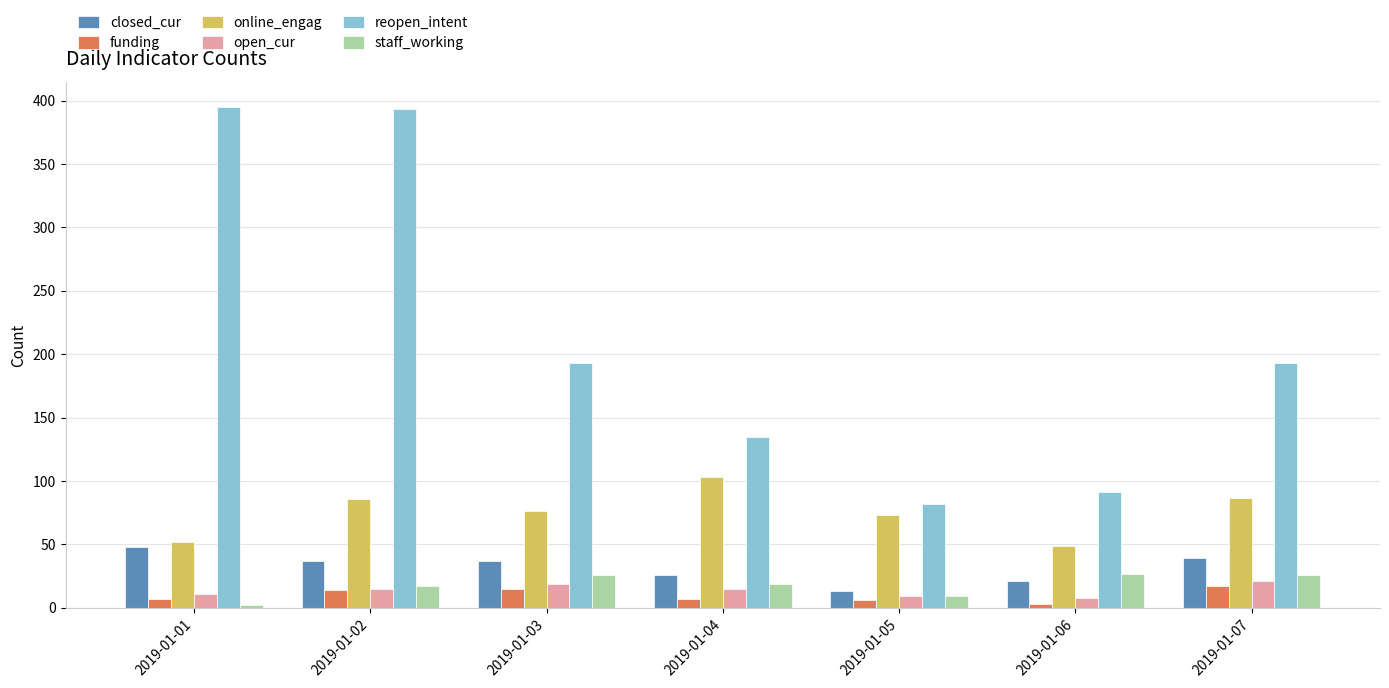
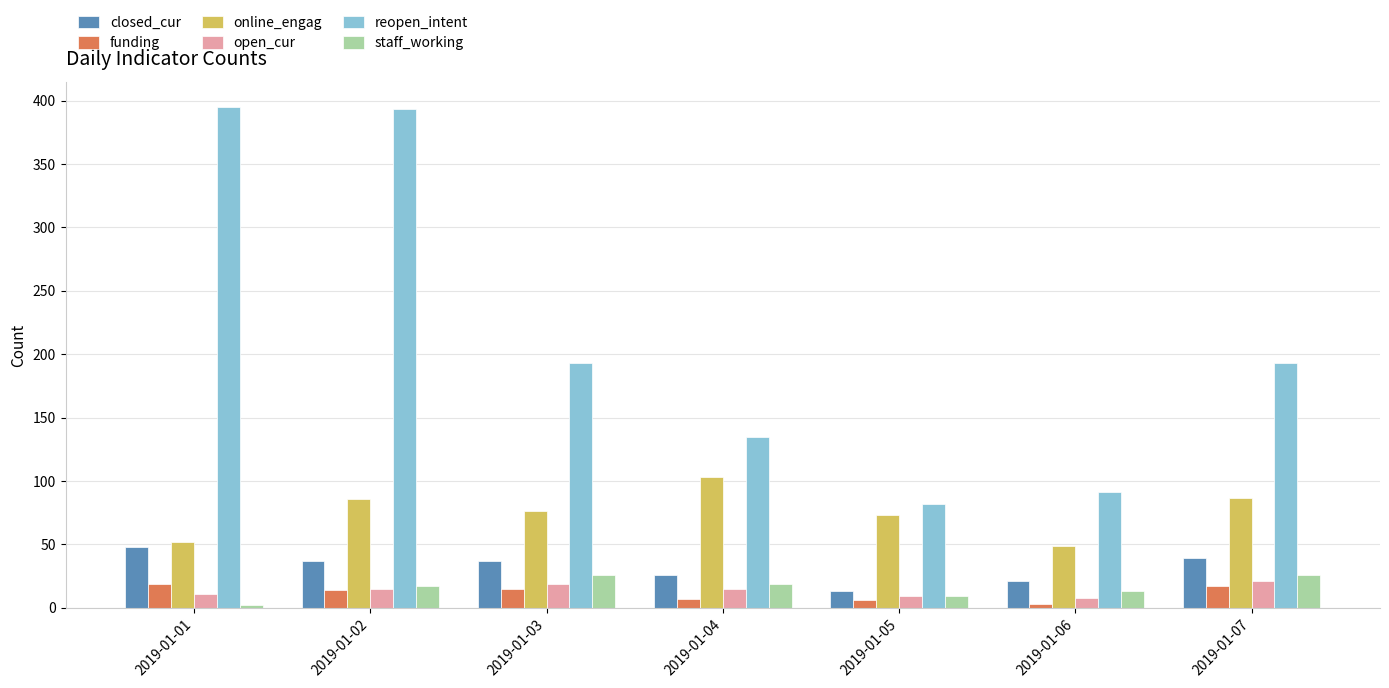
funding, 2019-01-01: 7 -> 19
staff_working, 2019-01-06: 27 -> 13
